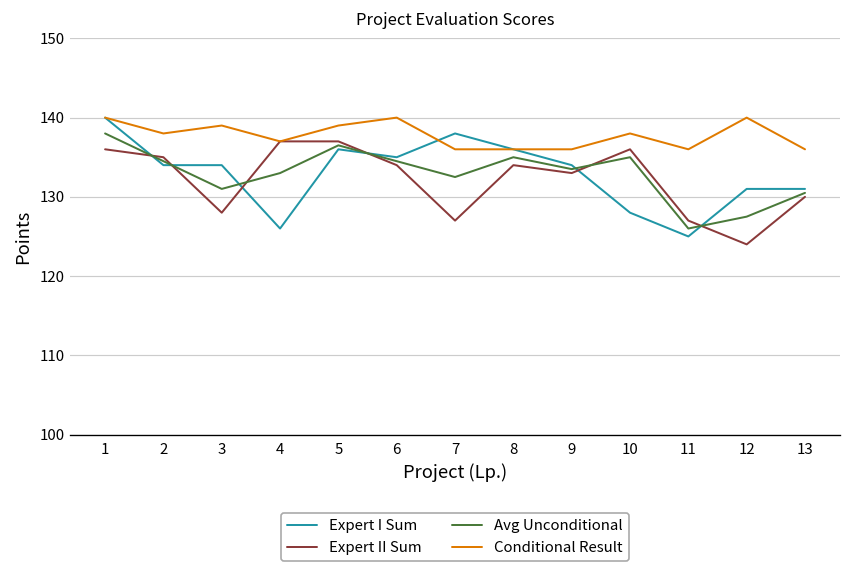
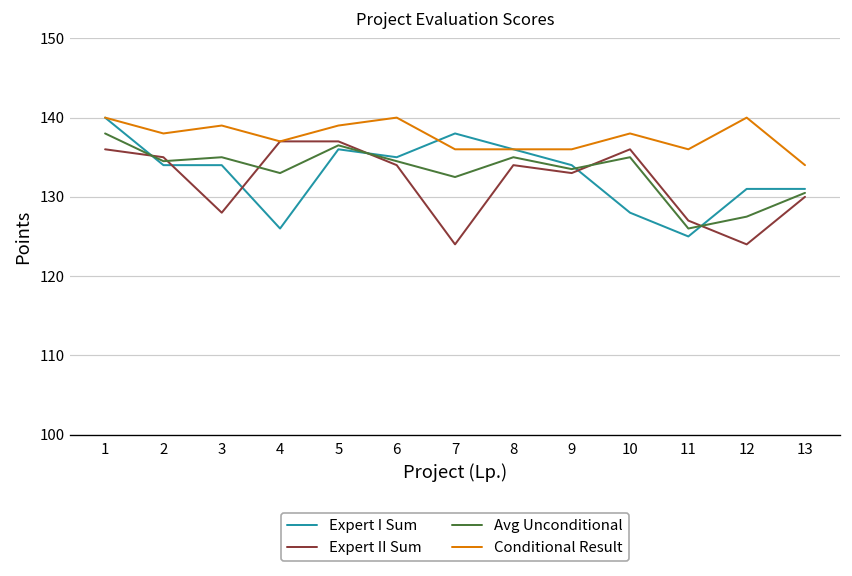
Avg Unconditional, 3: 131 -> 135
Expert II Sum, 7: 127 -> 124
Conditional Result, 13: 136 -> 134
